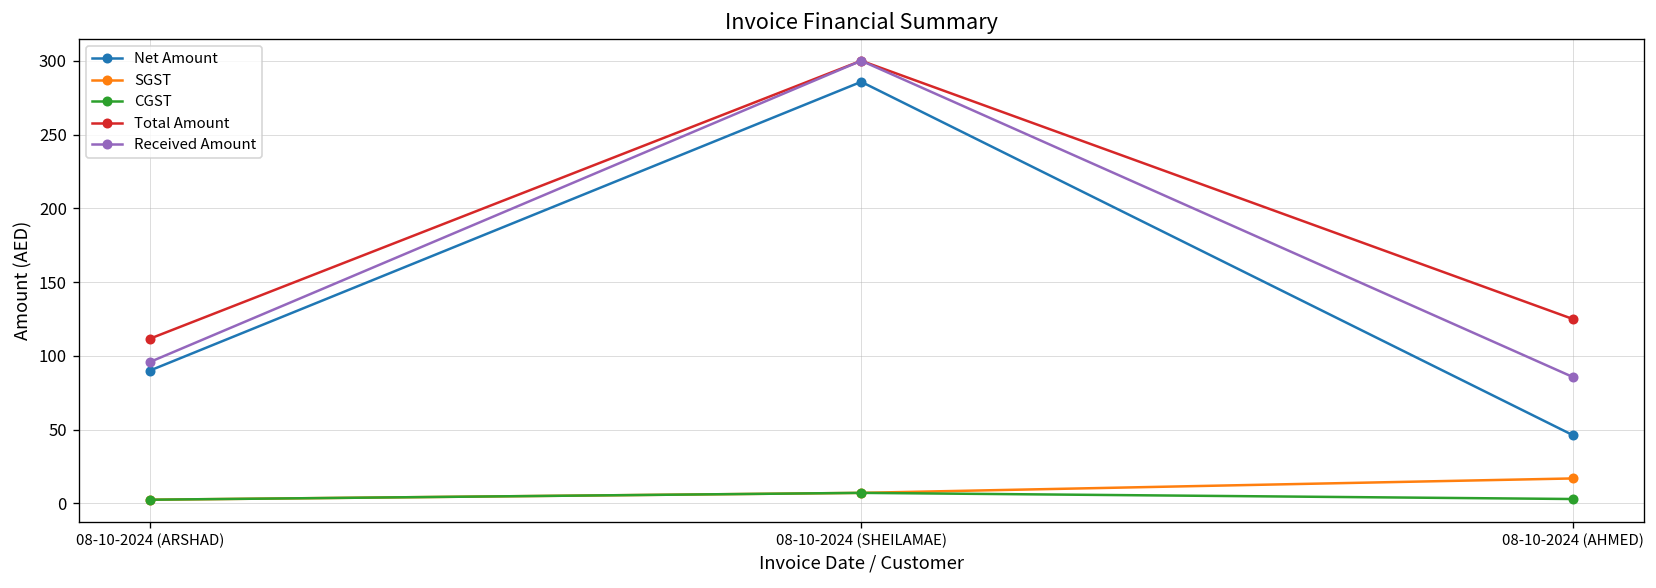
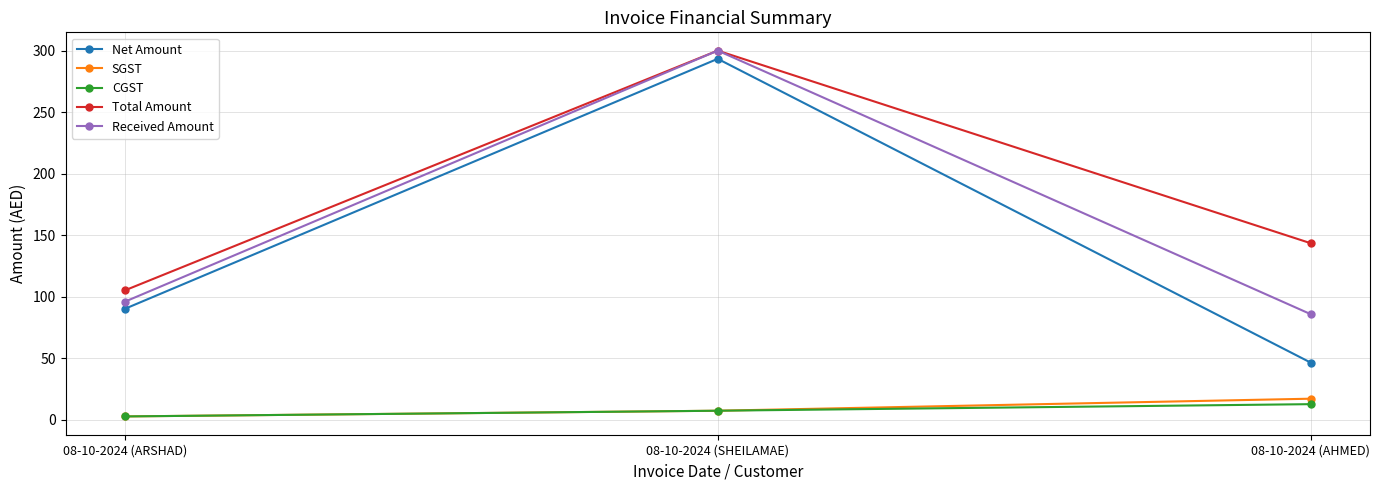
Total Amount, 08-10-2024 (ARSHAD): 112 -> 105
Net Amount, 08-10-2024 (SHEILAMAE): 286 -> 293
CGST, 08-10-2024 (AHMED): 3 -> 12
Total Amount, 08-10-2024 (AHMED): 125 -> 143
